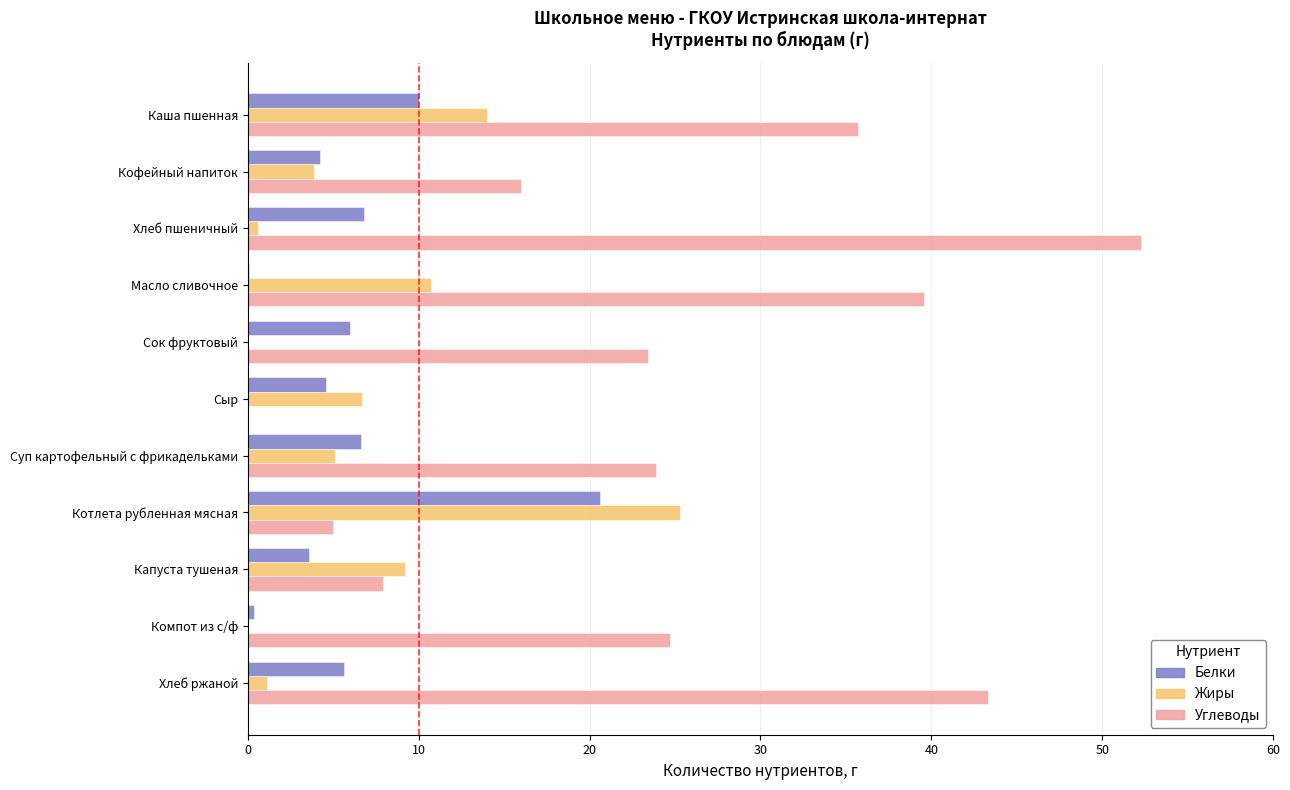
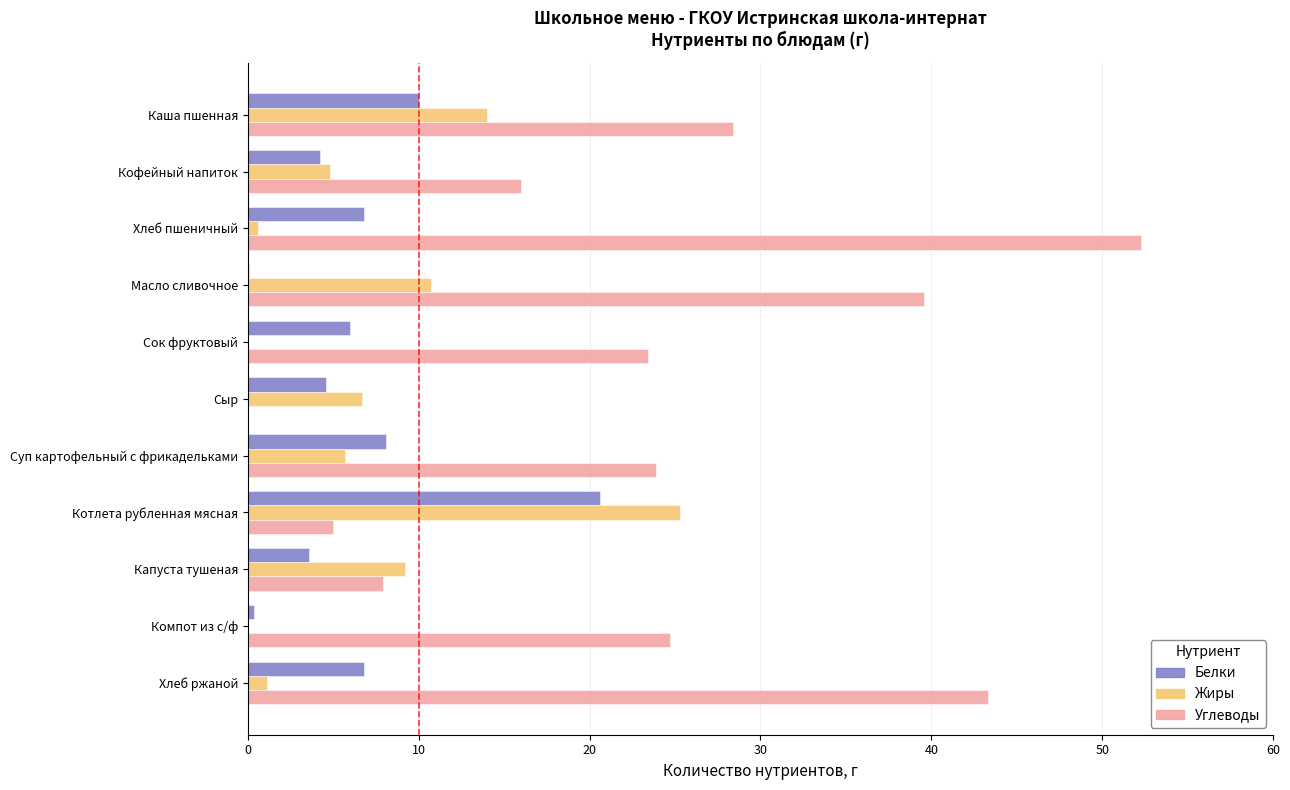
Углеводы, Каша пшенная: 35.7 -> 28.4
Жиры, Кофейный напиток: 3.9 -> 4.8
Белки, Суп картофельный с фрикадельками: 6.6 -> 8.1
Жиры, Суп картофельный с фрикадельками: 5.1 -> 5.7
Белки, Хлеб ржаной: 5.6 -> 6.8
